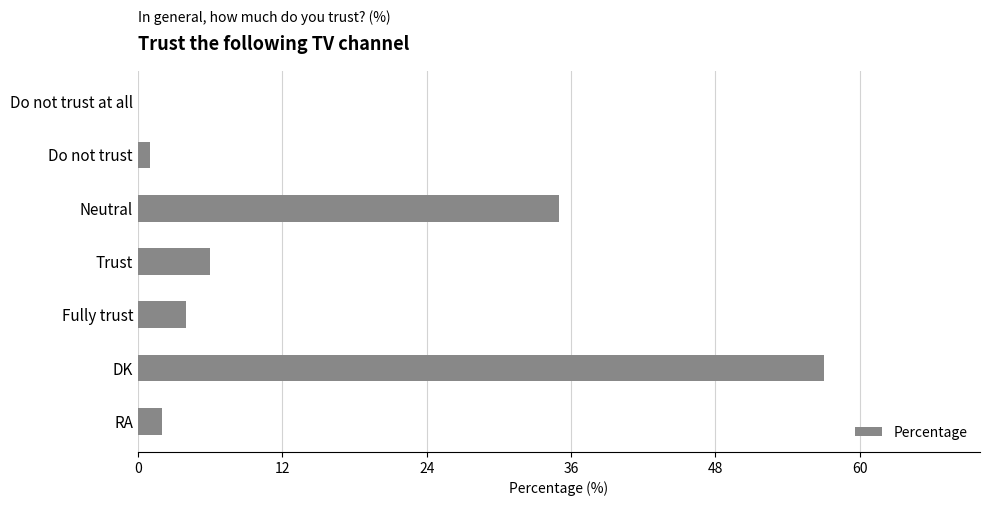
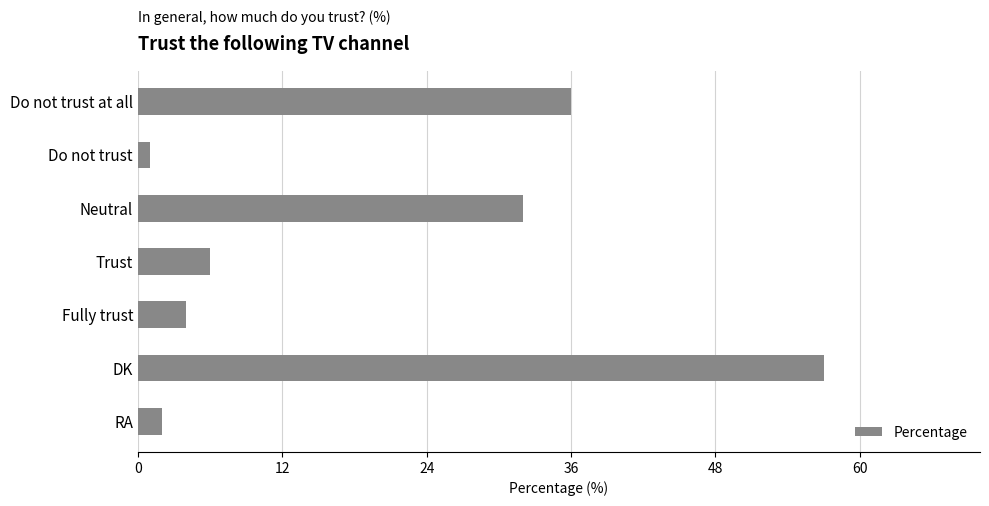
Do not trust at all: 0 -> 36
Neutral: 35 -> 32
